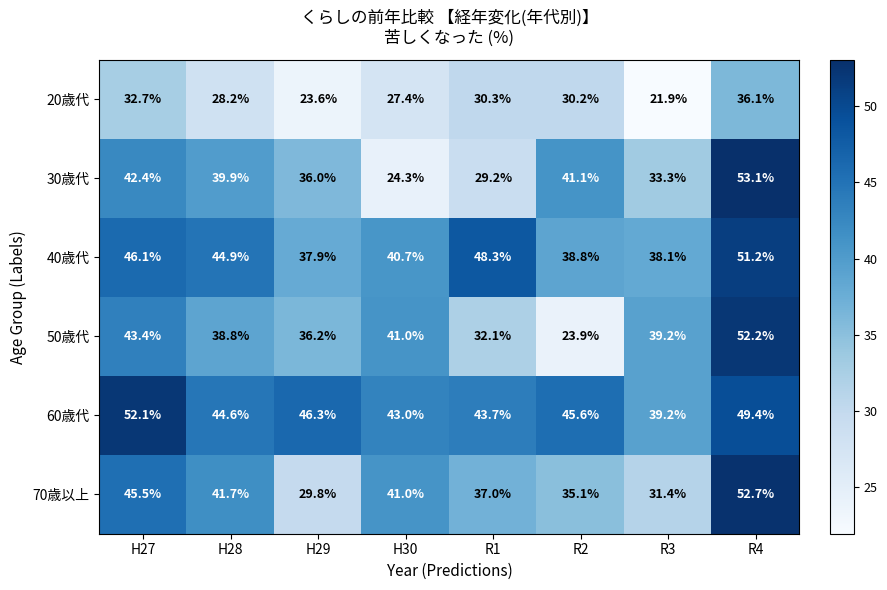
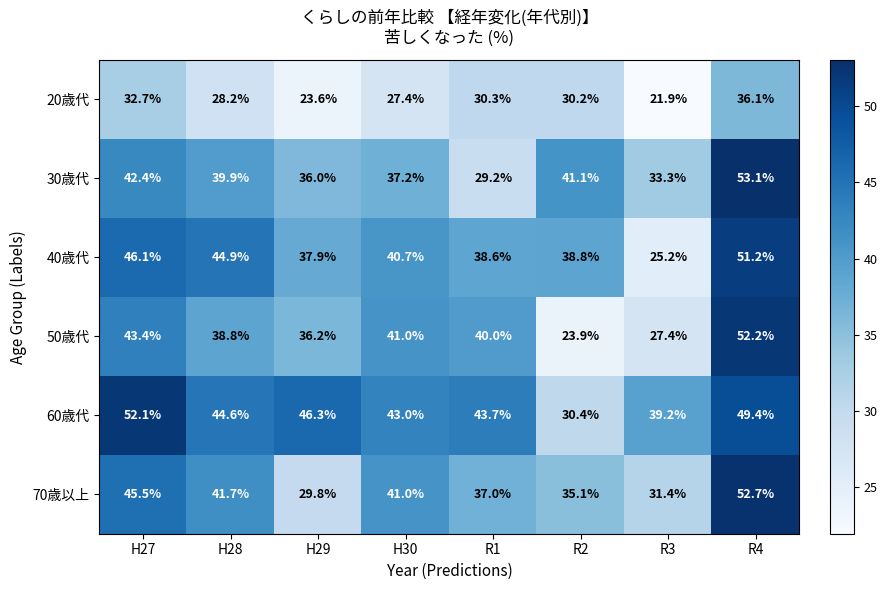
30歳代, H30: 24.3% -> 37.2%
40歳代, R1: 48.3% -> 38.6%
40歳代, R3: 38.1% -> 25.2%
50歳代, R1: 32.1% -> 40.0%
50歳代, R3: 39.2% -> 27.4%
60歳代, R2: 45.6% -> 30.4%
